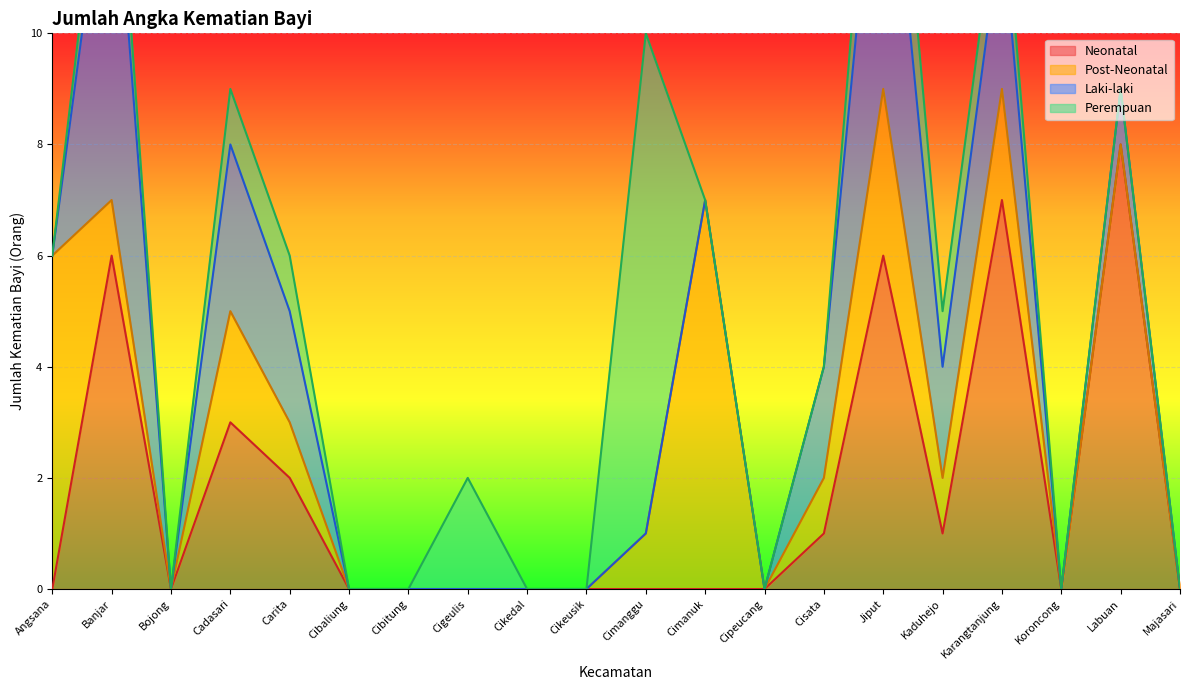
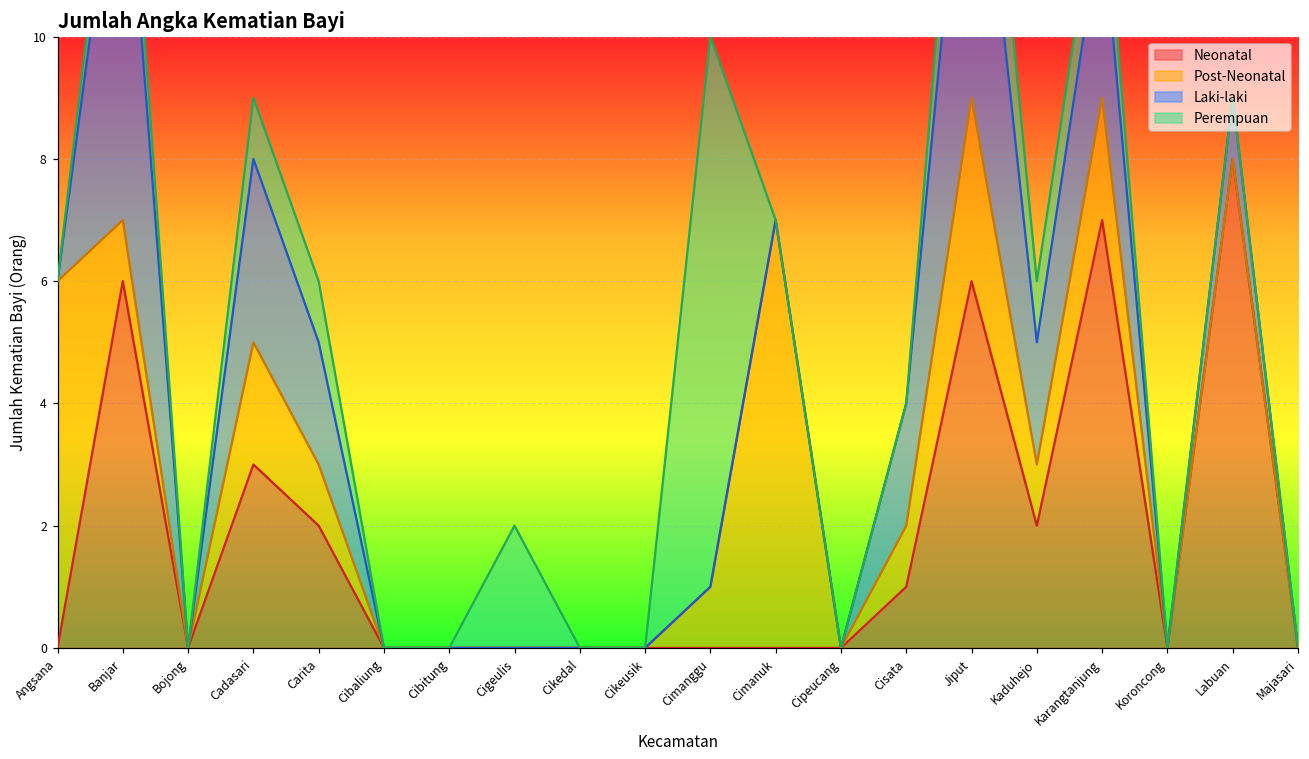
Neonatal, Kaduhejo: 1 -> 2
